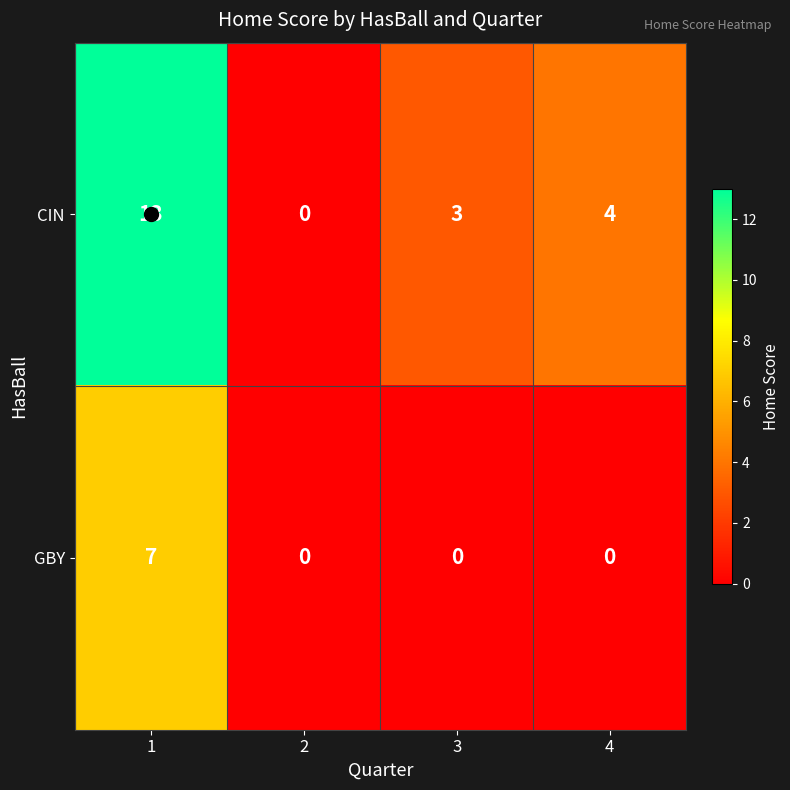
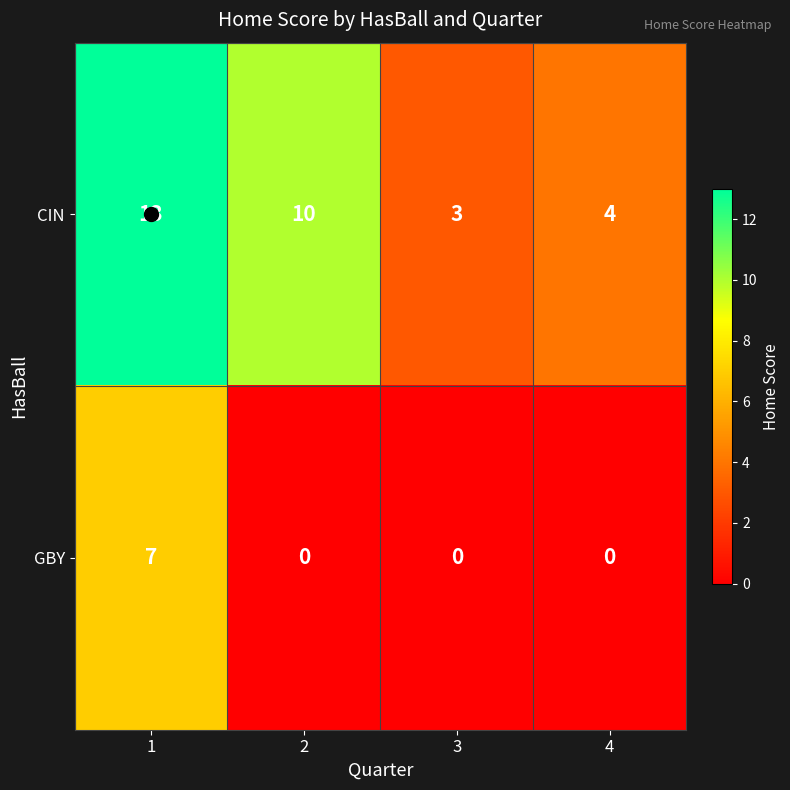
CIN, 2: 0 -> 10
